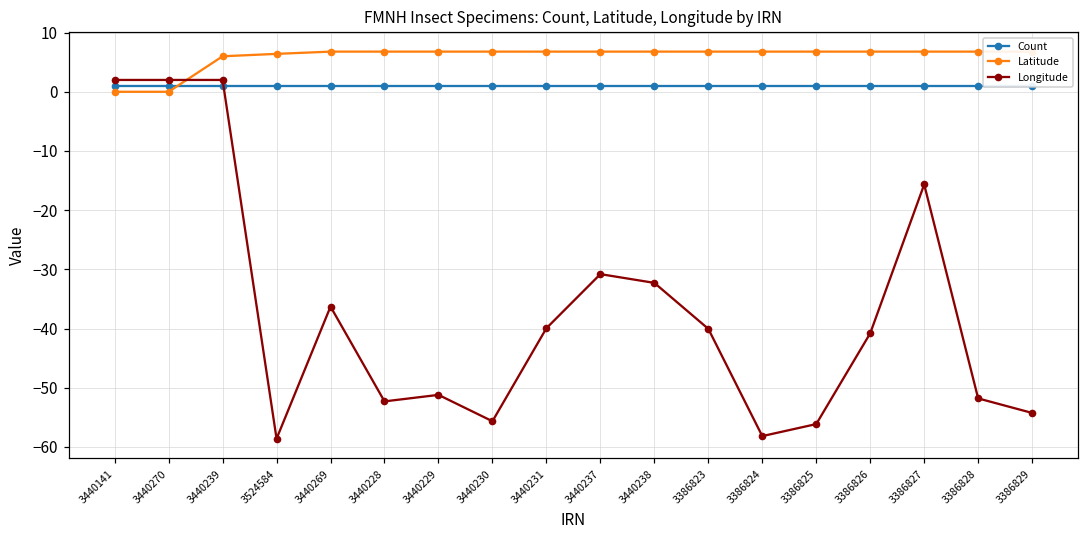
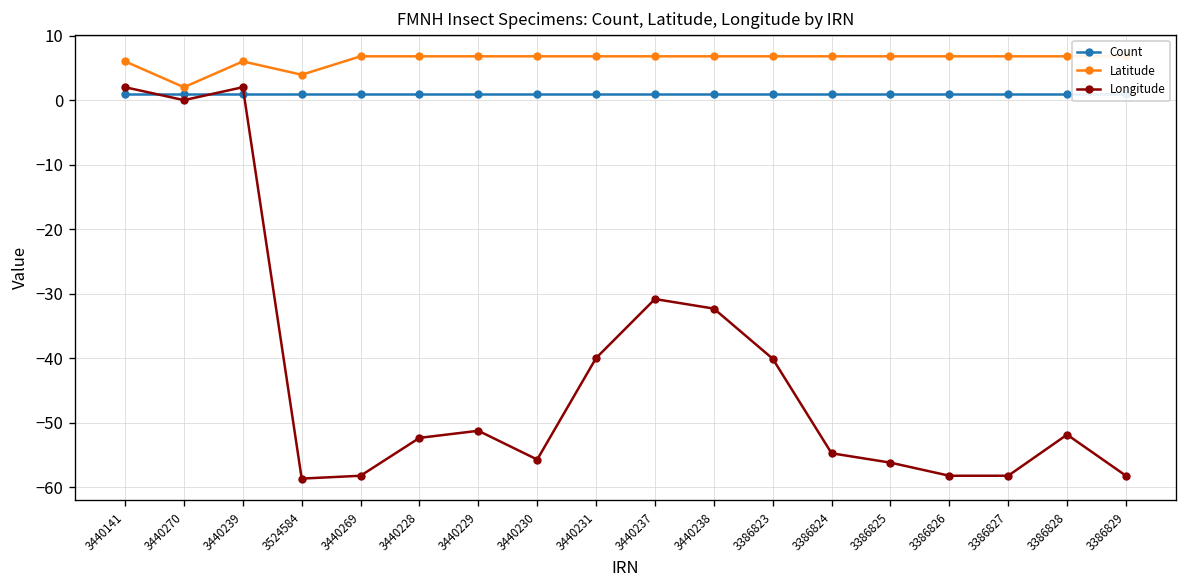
Latitude, 3440141: 0 -> 6
Latitude, 3440270: 0 -> 2
Longitude, 3440270: 2 -> 0
Latitude, 3524584: 6 -> 4
Longitude, 3440269: -36 -> -58
Longitude, 3386824: -58 -> -55
Longitude, 3386826: -41 -> -58
Longitude, 3386827: -16 -> -58
Longitude, 3386829: -54 -> -58
